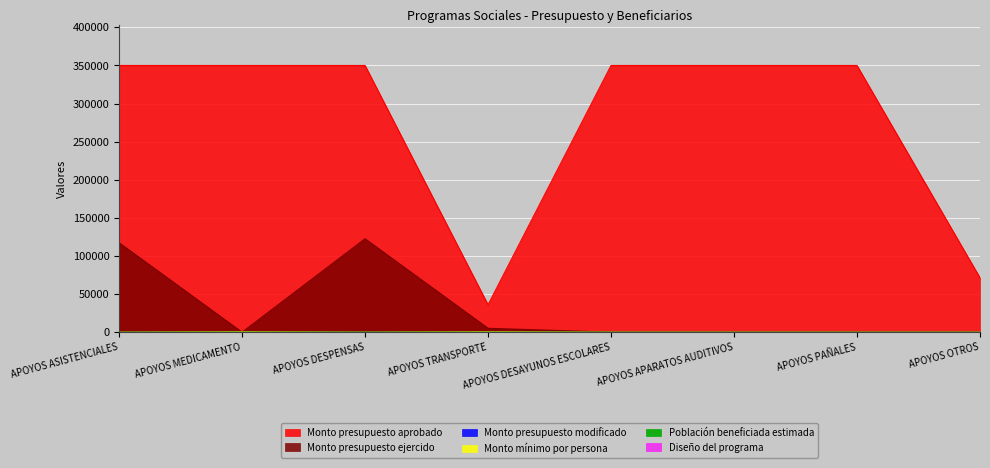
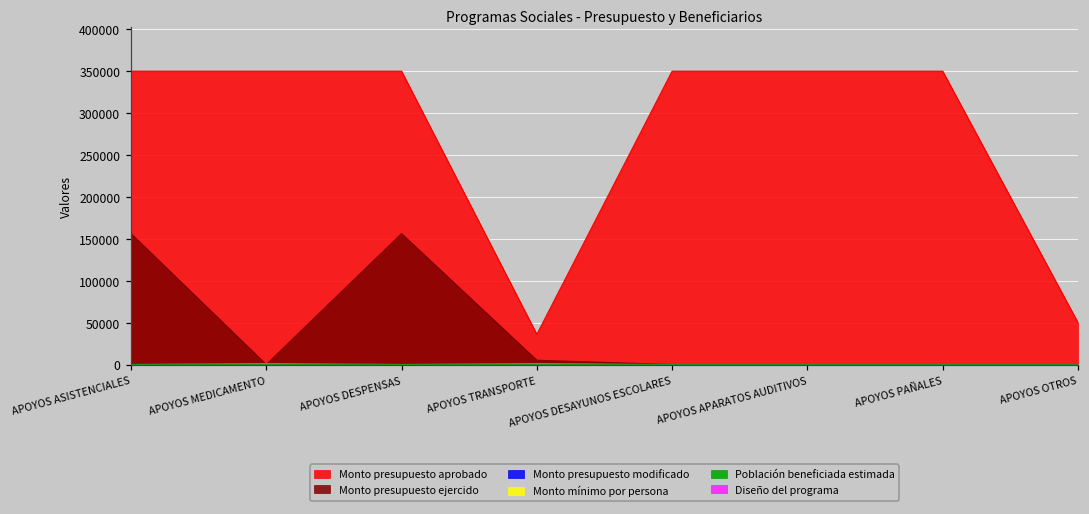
Monto presupuesto ejercido, APOYOS ASISTENCIALES: 120000 -> 160000
Monto presupuesto ejercido, APOYOS DESPENSAS: 120000 -> 160000
Monto presupuesto aprobado, APOYOS OTROS: 70000 -> 50000
